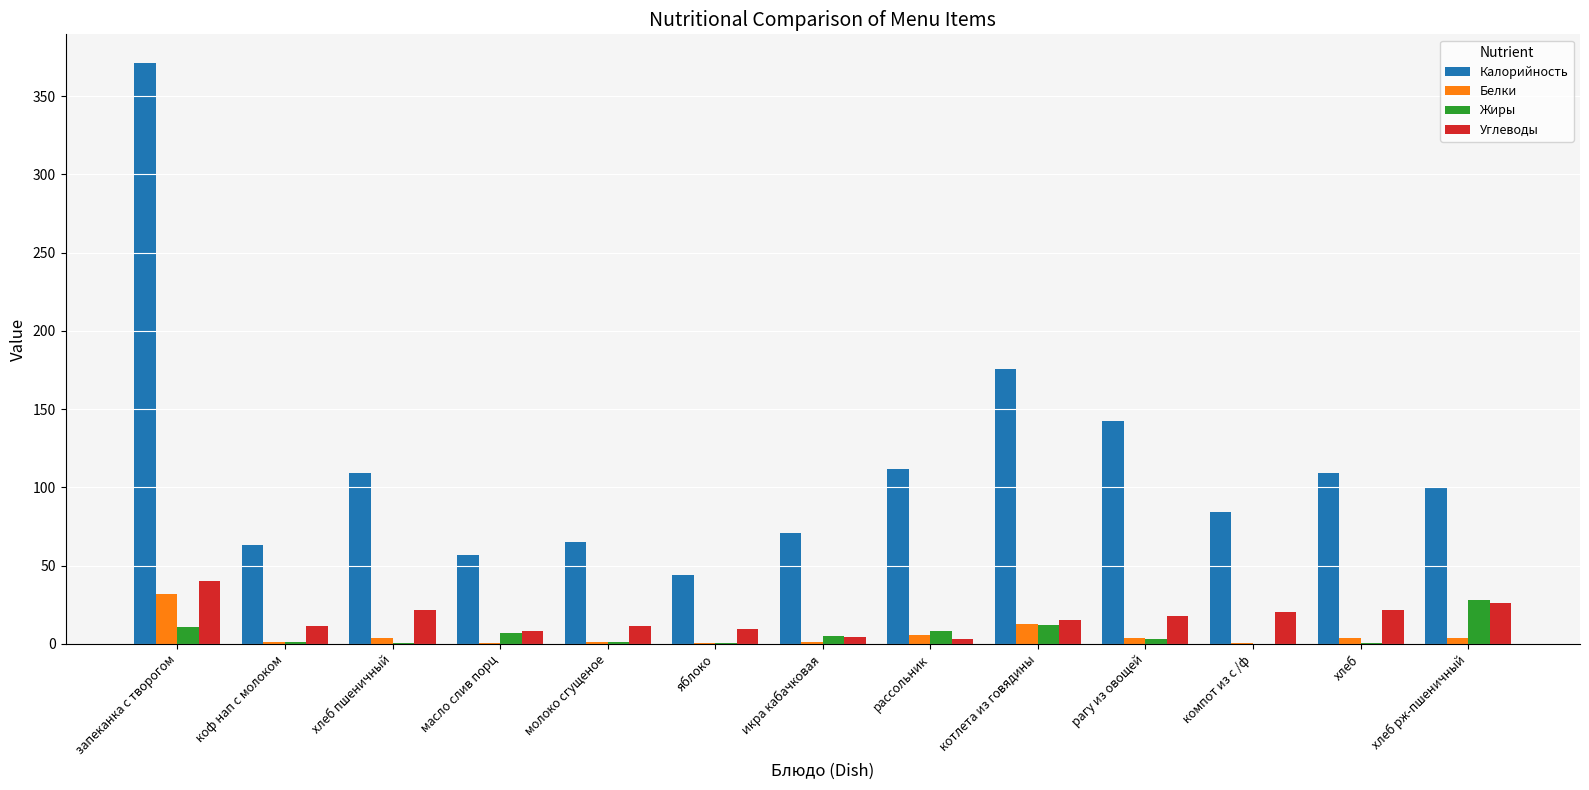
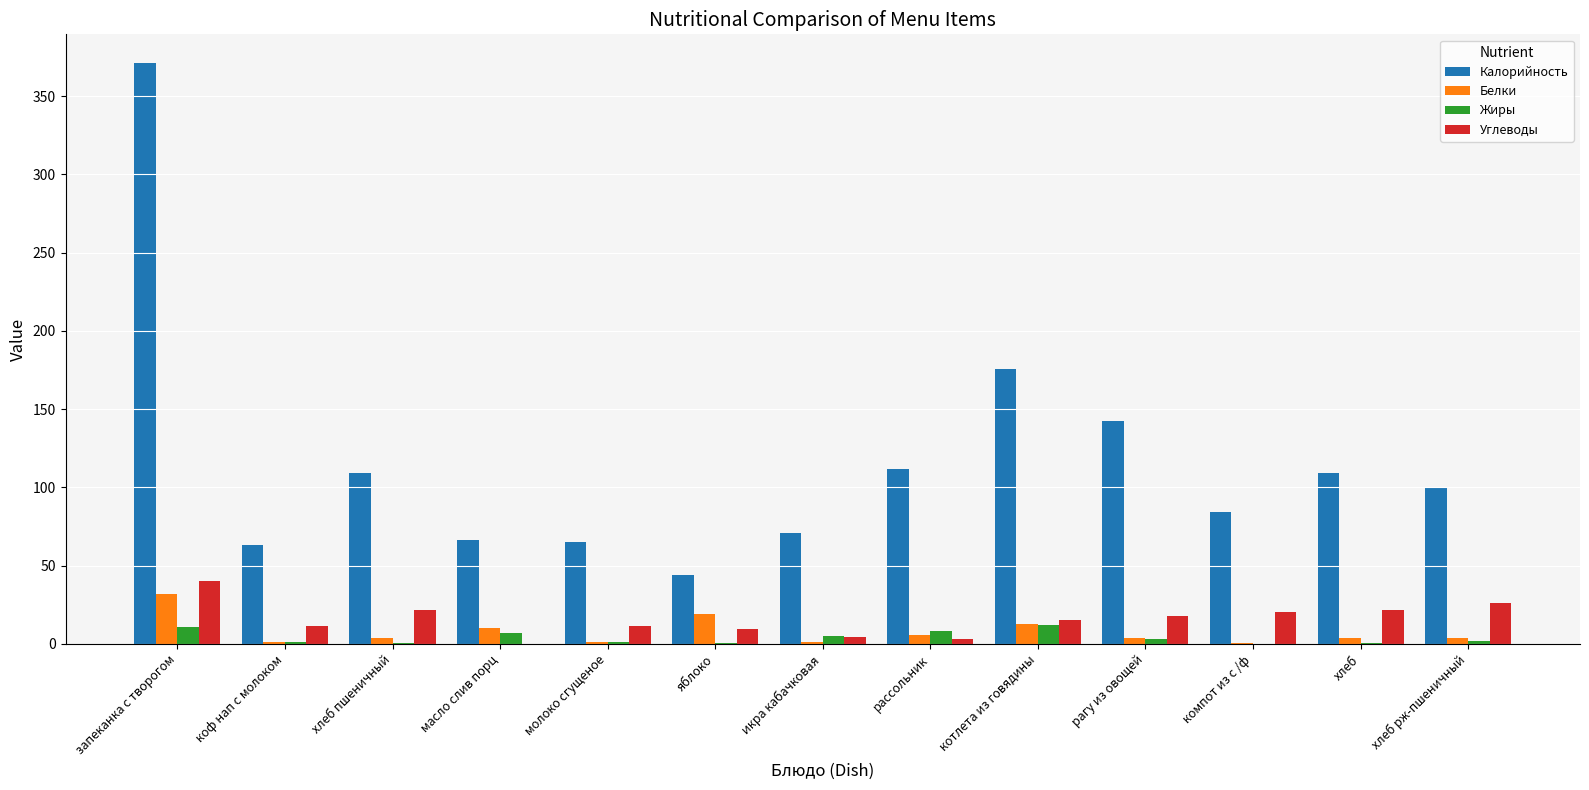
Калорийность, масло слив порц: 57 -> 66
Белки, масло слив порц: 1 -> 10
Углеводы, масло слив порц: 8 -> 0
Белки, яблоко: 0 -> 19
Жиры, хлеб рж-пшеничный: 28 -> 2
